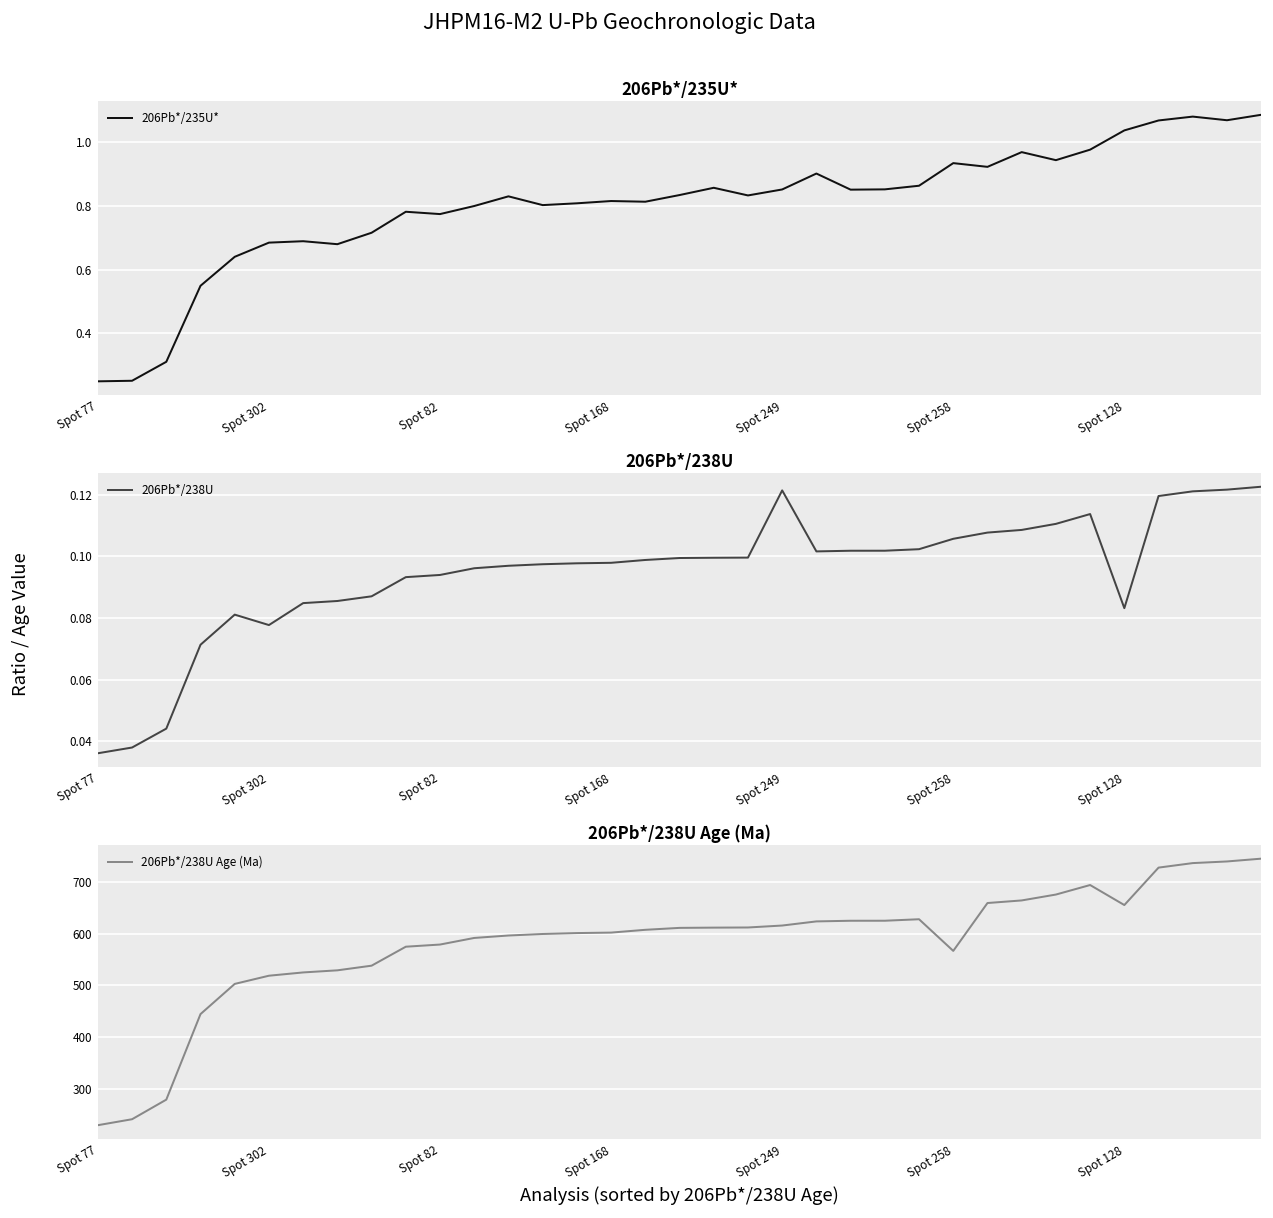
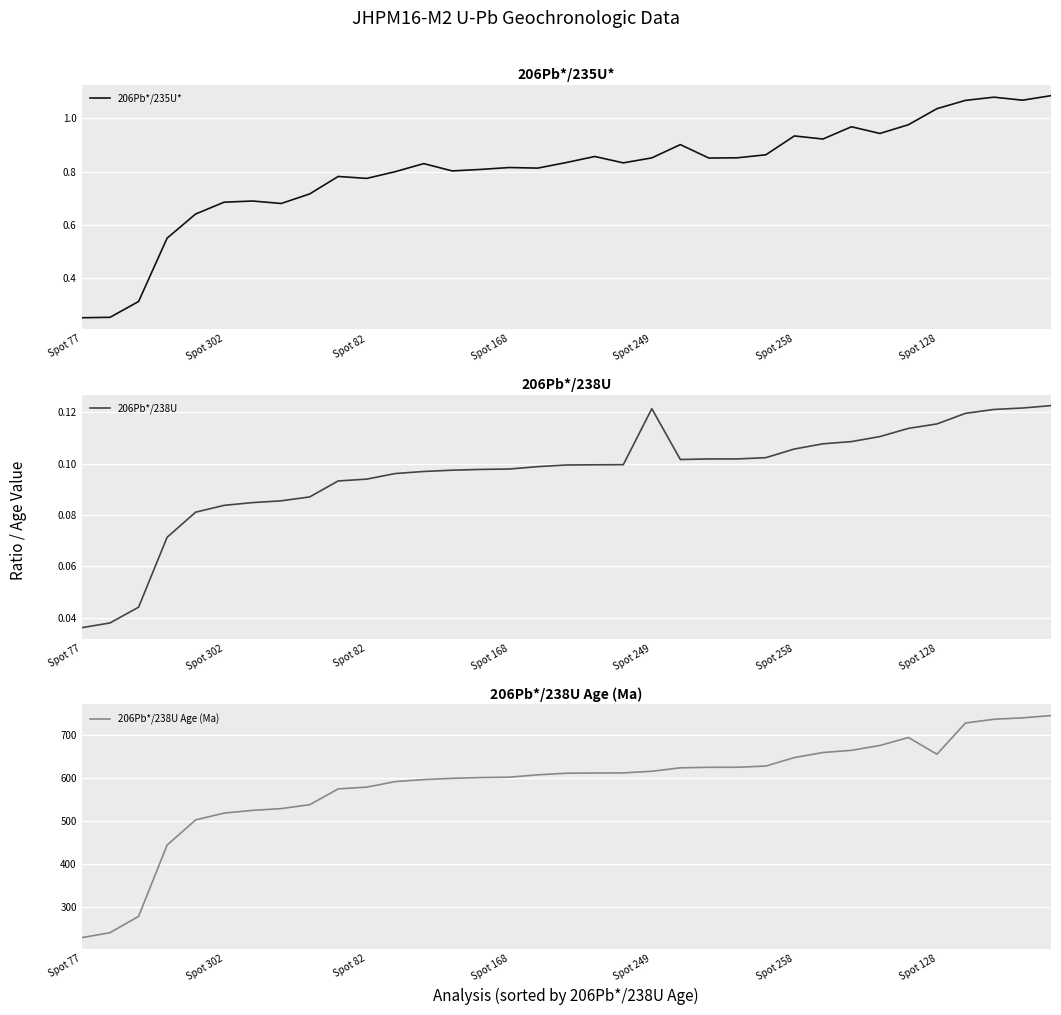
206Pb*/238U, Spot 302: 0.078 -> 0.084
206Pb*/238U, Spot 128: 0.083 -> 0.115
206Pb*/238U Age (Ma), Spot 258: 570 -> 650
